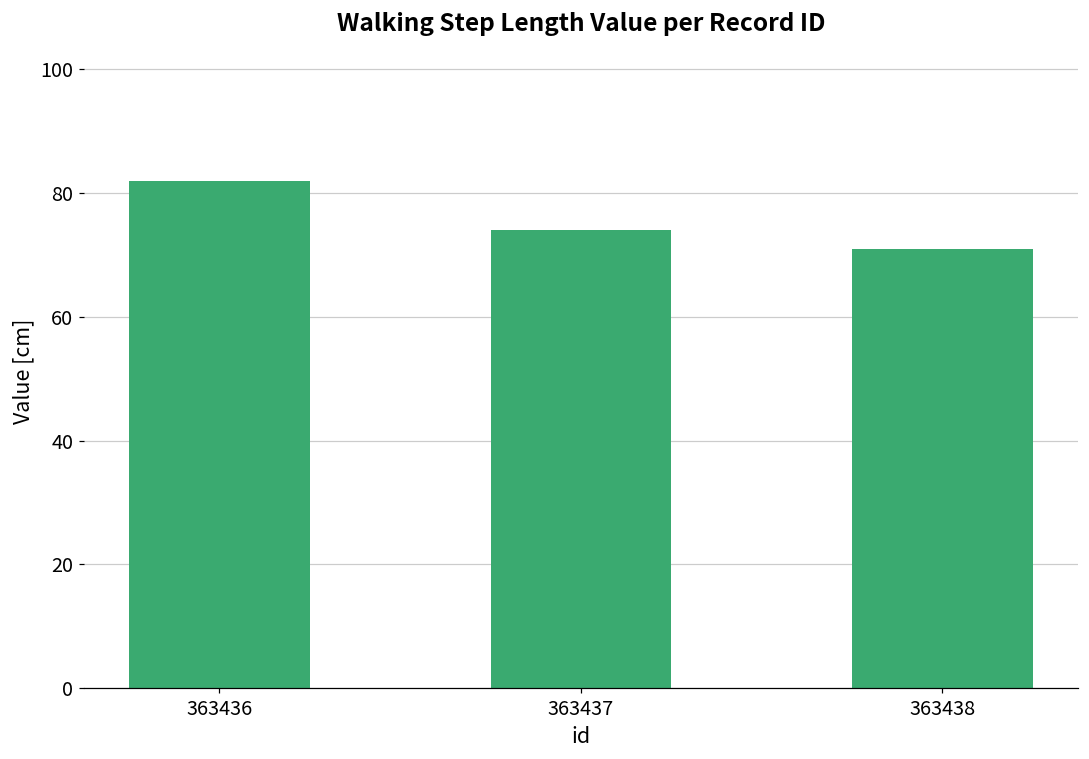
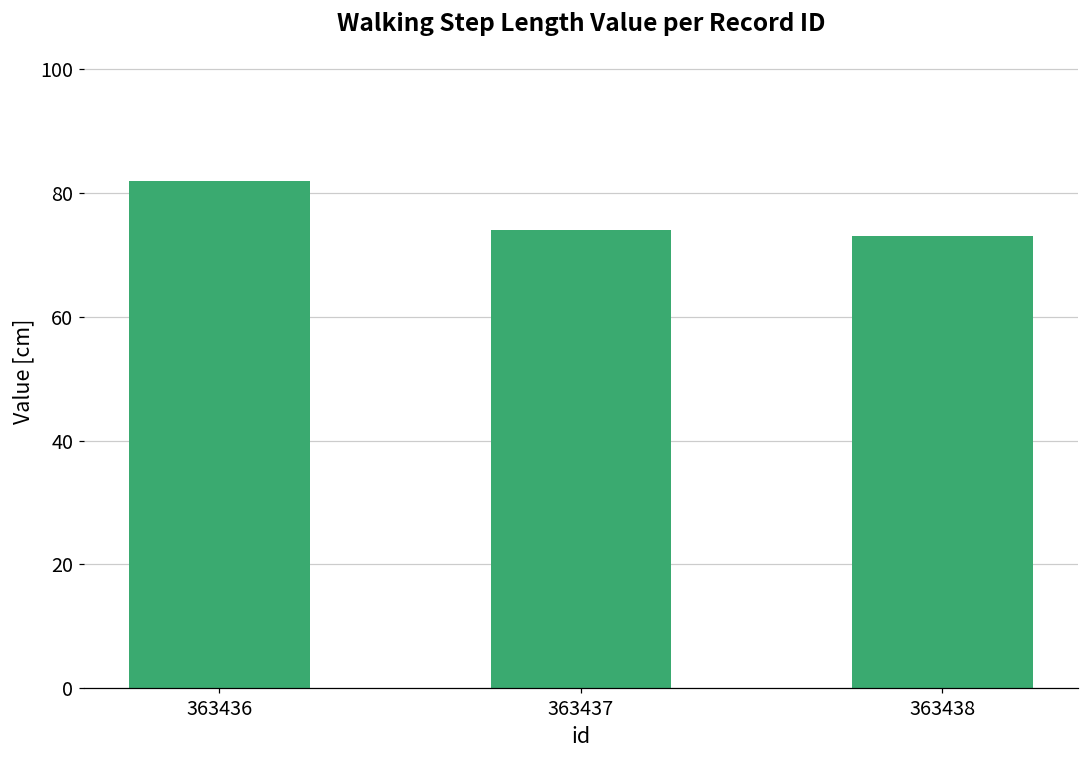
363438: 71 -> 73
